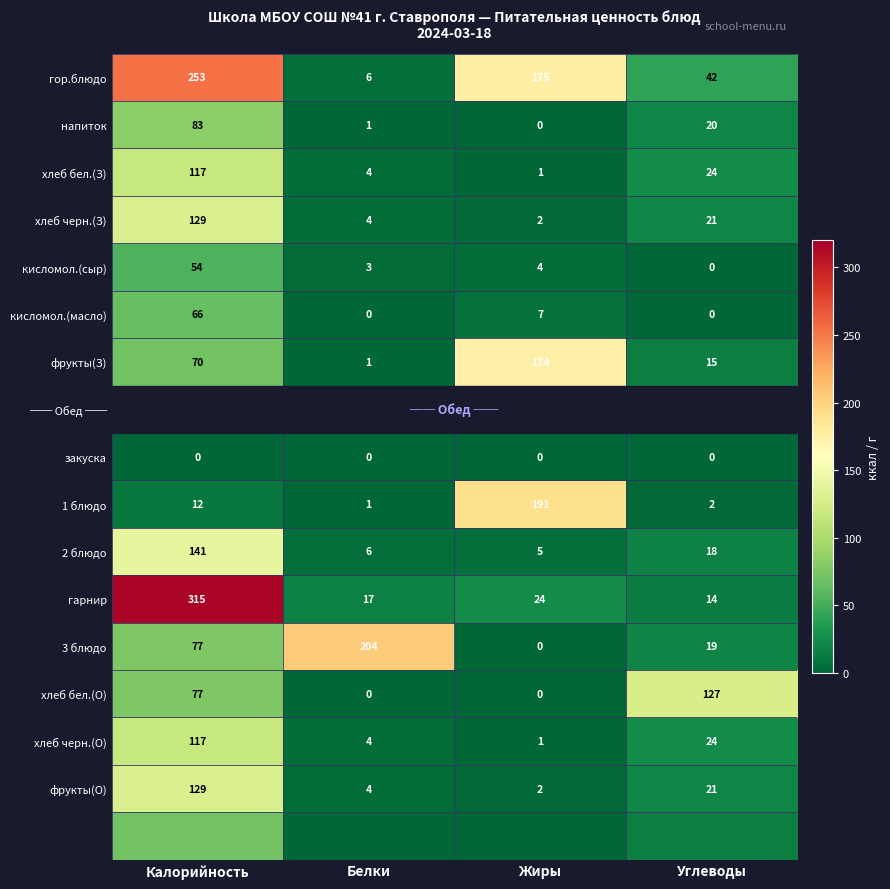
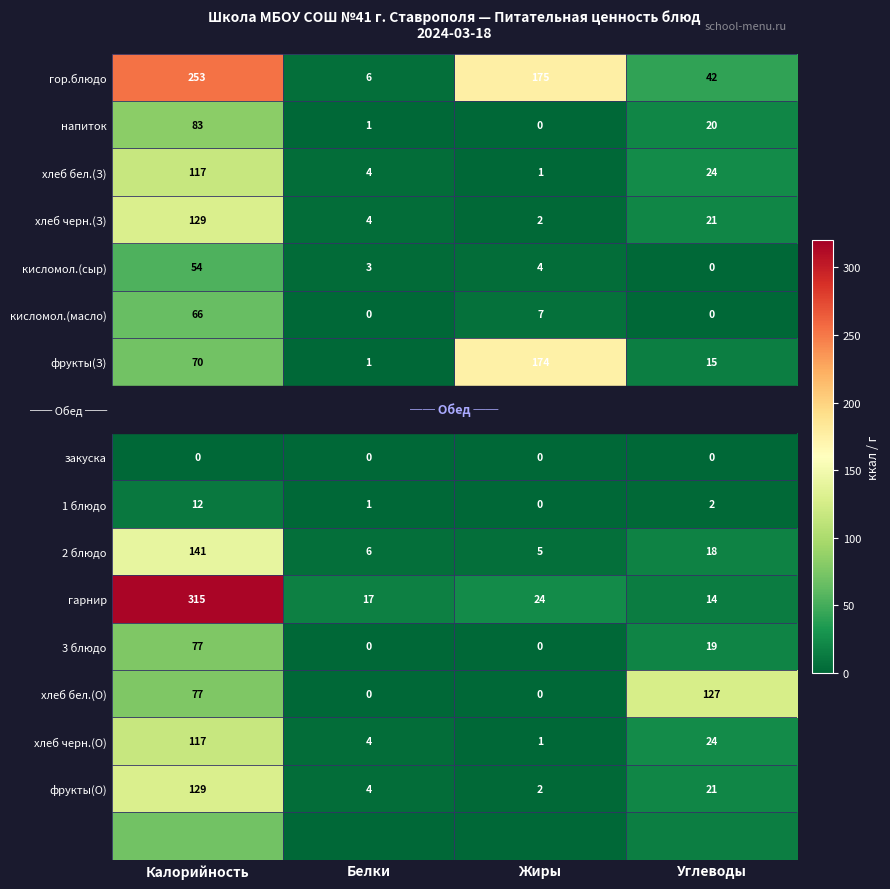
1 блюдо, Жиры: 191 -> 0
3 блюдо, Белки: 204 -> 0
